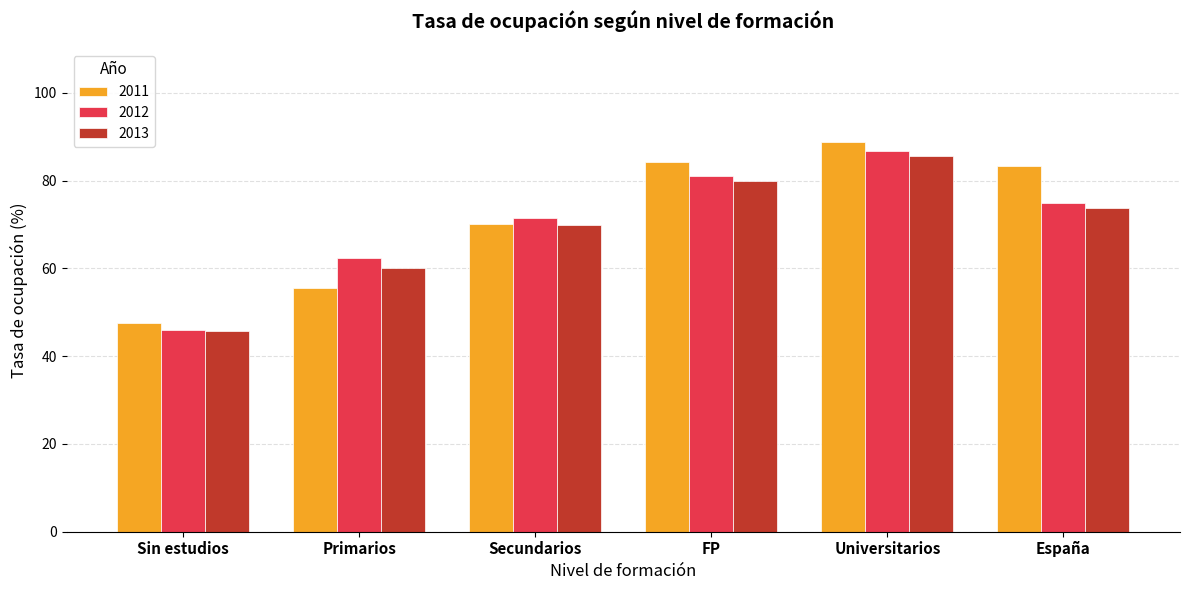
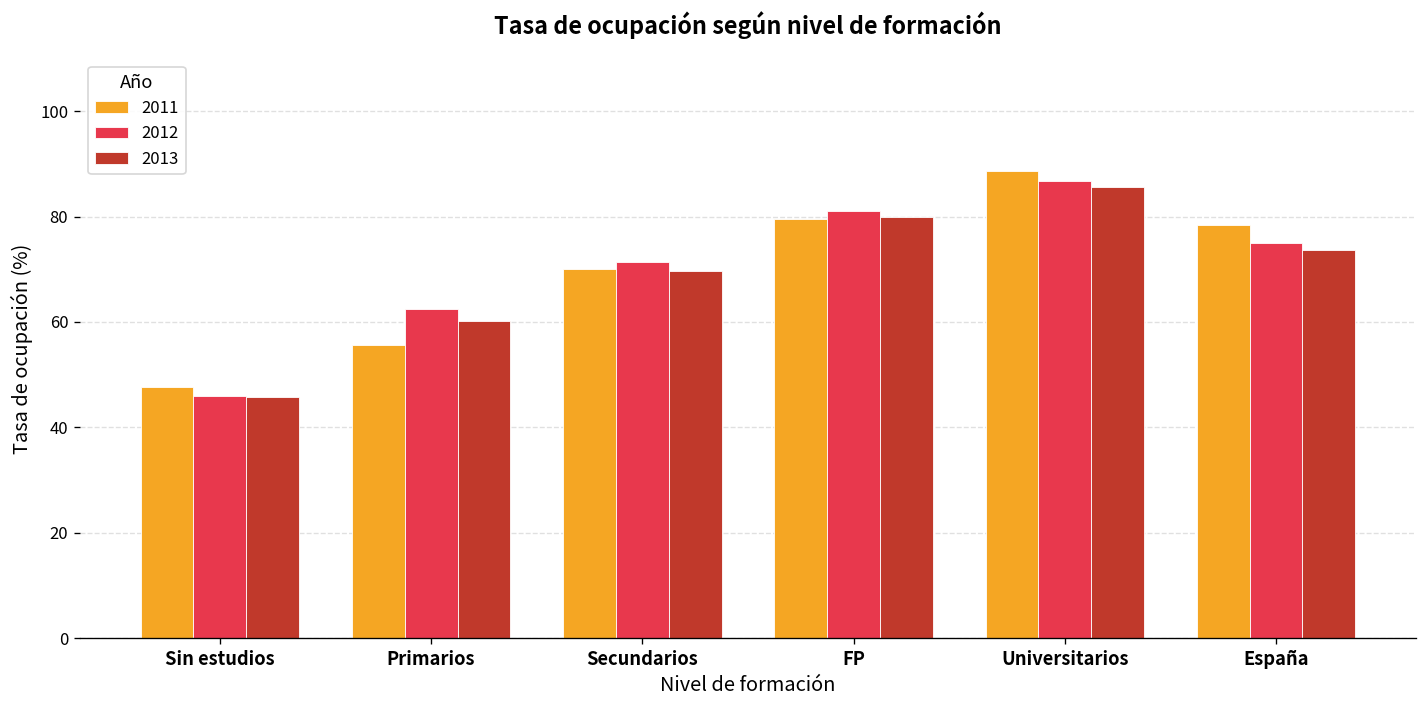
2011, FP: 84 -> 79
2011, España: 83 -> 78
